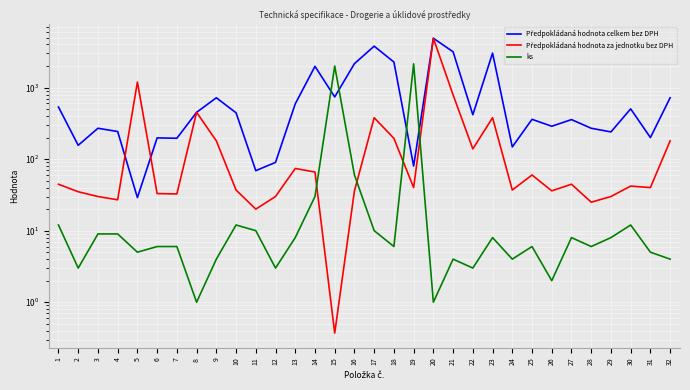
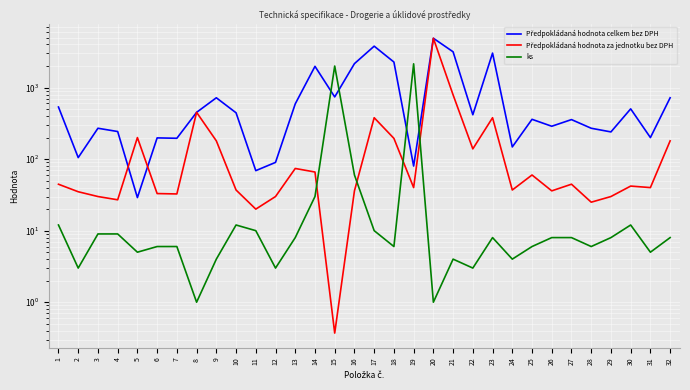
Předpokládaná hodnota celkem bez DPH, 2: 160 -> 110
Předpokládaná hodnota za jednotku bez DPH, 5: 1200 -> 200
ks, 26: 2 -> 8
ks, 32: 4 -> 8
